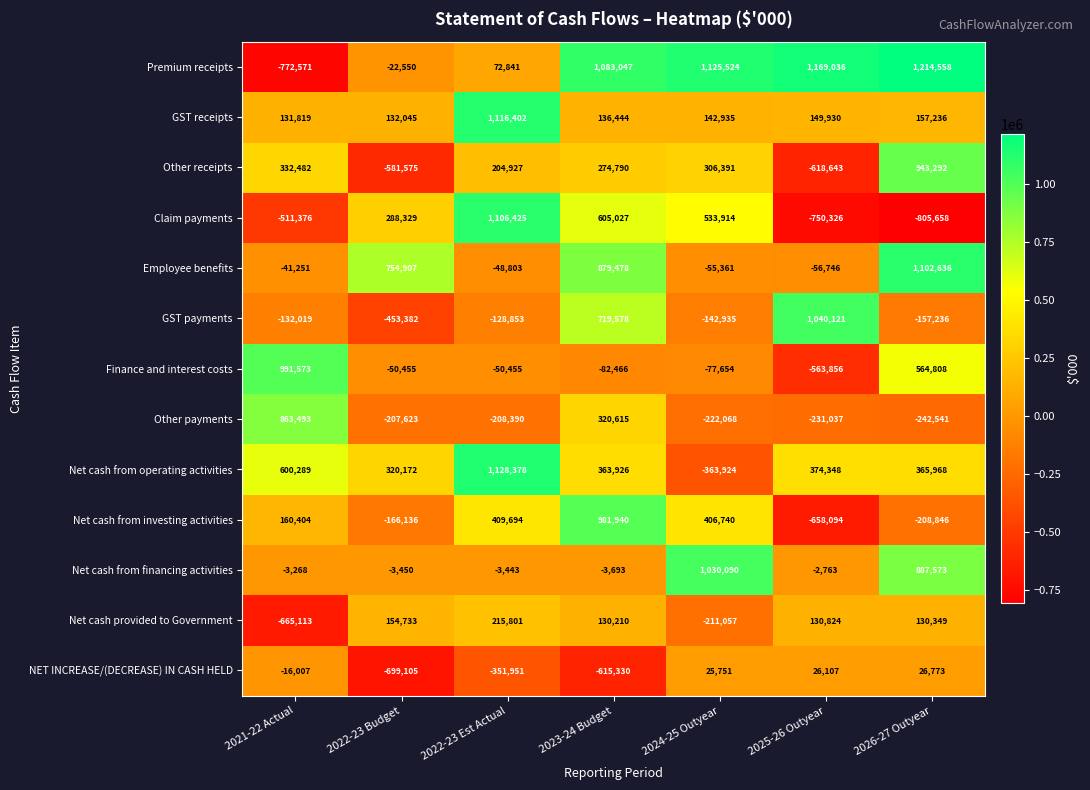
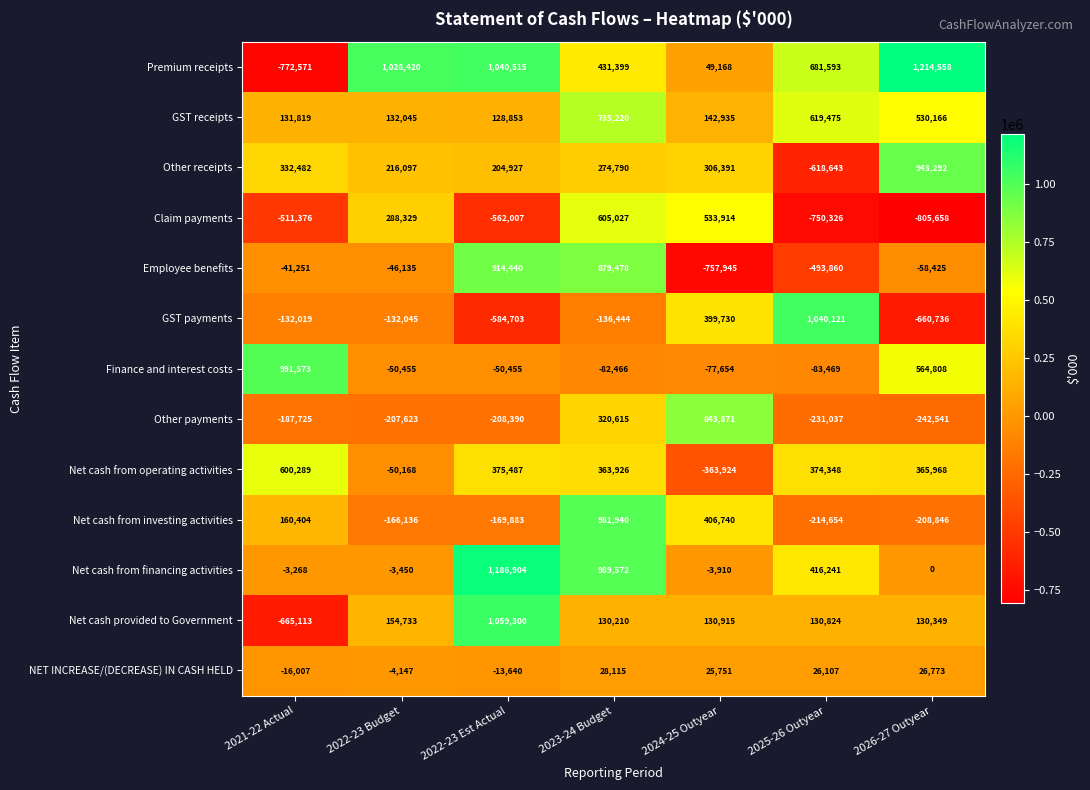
Premium receipts, 2022-23 Budget: -22,550 -> 1,028,420
Premium receipts, 2022-23 Est Actual: 72,841 -> 1,040,515
Premium receipts, 2023-24 Budget: 1,083,047 -> 431,399
Premium receipts, 2024-25 Outyear: 1,125,524 -> 49,168
Premium receipts, 2025-26 Outyear: 1,169,036 -> 681,593
GST receipts, 2022-23 Est Actual: 1,116,402 -> 128,853
GST receipts, 2023-24 Budget: 136,444 -> 735,220
GST receipts, 2025-26 Outyear: 149,930 -> 619,475
GST receipts, 2026-27 Outyear: 157,236 -> 530,166
Other receipts, 2022-23 Budget: -581,575 -> 216,097
Claim payments, 2022-23 Est Actual: 1,106,425 -> -562,007
Employee benefits, 2022-23 Budget: 754,907 -> -46,135
Employee benefits, 2022-23 Est Actual: -48,803 -> 914,440
Employee benefits, 2024-25 Outyear: -55,361 -> -757,945
Employee benefits, 2025-26 Outyear: -56,746 -> -493,860
Employee benefits, 2026-27 Outyear: 1,102,636 -> -58,425
GST payments, 2022-23 Budget: -453,382 -> -132,045
GST payments, 2022-23 Est Actual: -128,853 -> -584,703
GST payments, 2023-24 Budget: 719,578 -> -136,444
GST payments, 2024-25 Outyear: -142,935 -> 399,730
GST payments, 2026-27 Outyear: -157,236 -> -660,736
Finance and interest costs, 2025-26 Outyear: -563,856 -> -83,469
Other payments, 2021-22 Actual: 863,493 -> -187,725
Other payments, 2024-25 Outyear: -222,068 -> 843,871
Net cash from operating activities, 2022-23 Budget: 320,172 -> -50,168
Net cash from operating activities, 2022-23 Est Actual: 1,128,378 -> 375,487
Net cash from investing activities, 2022-23 Est Actual: 409,694 -> -169,883
Net cash from investing activities, 2025-26 Outyear: -658,094 -> -214,654
Net cash from financing activities, 2022-23 Est Actual: -3,443 -> 1,186,904
Net cash from financing activities, 2023-24 Budget: -3,693 -> 989,572
Net cash from financing activities, 2024-25 Outyear: 1,030,090 -> -3,910
Net cash from financing activities, 2025-26 Outyear: -2,763 -> 416,241
Net cash from financing activities, 2026-27 Outyear: 887,573 -> 0
Net cash provided to Government, 2022-23 Est Actual: 215,801 -> 1,059,300
Net cash provided to Government, 2024-25 Outyear: -211,057 -> 130,915
NET INCREASE/(DECREASE) IN CASH HELD, 2022-23 Budget: -699,105 -> -4,147
NET INCREASE/(DECREASE) IN CASH HELD, 2022-23 Est Actual: -351,951 -> -13,640
NET INCREASE/(DECREASE) IN CASH HELD, 2023-24 Budget: -615,330 -> 28,115
